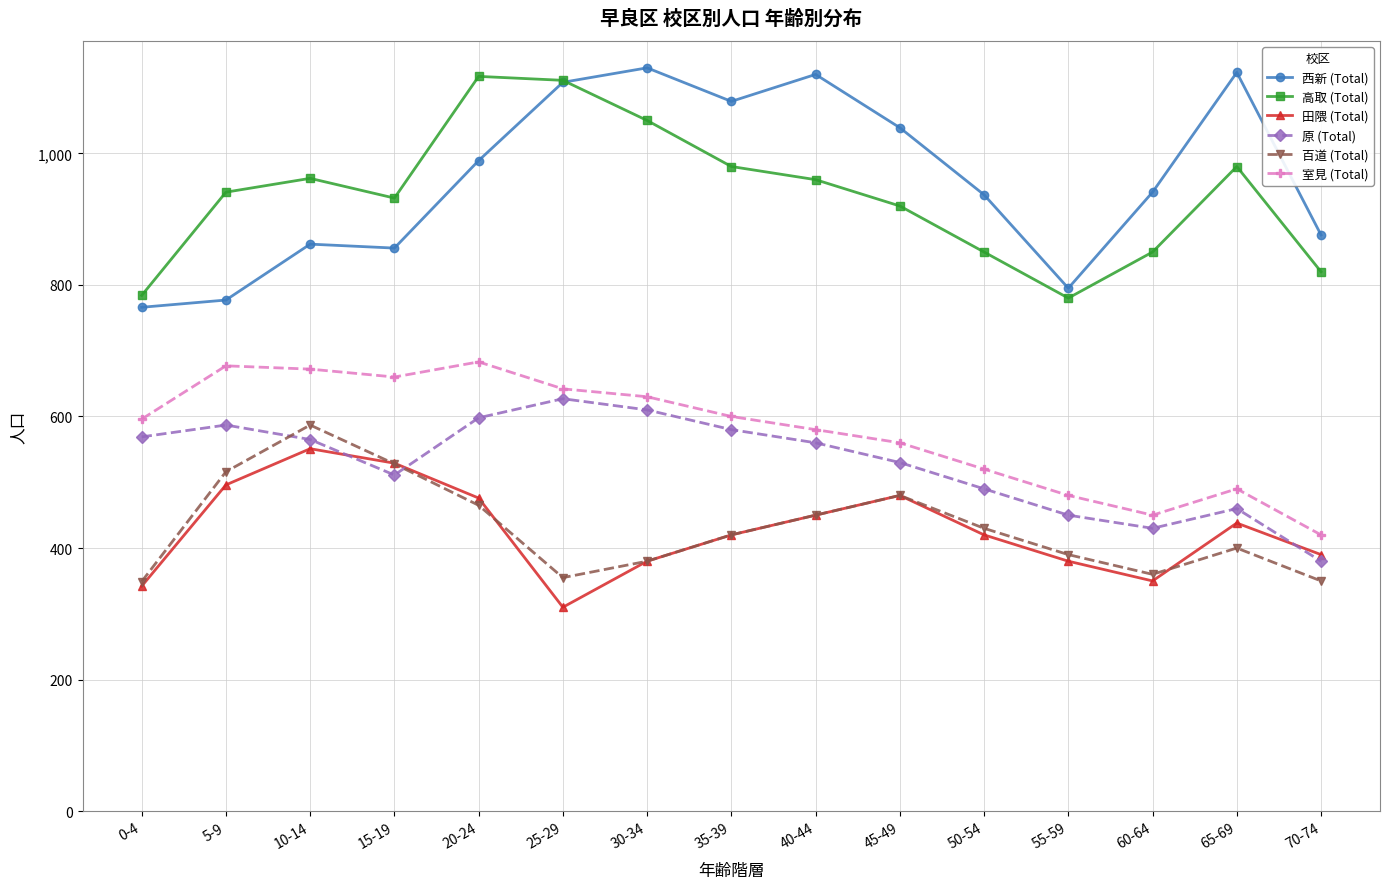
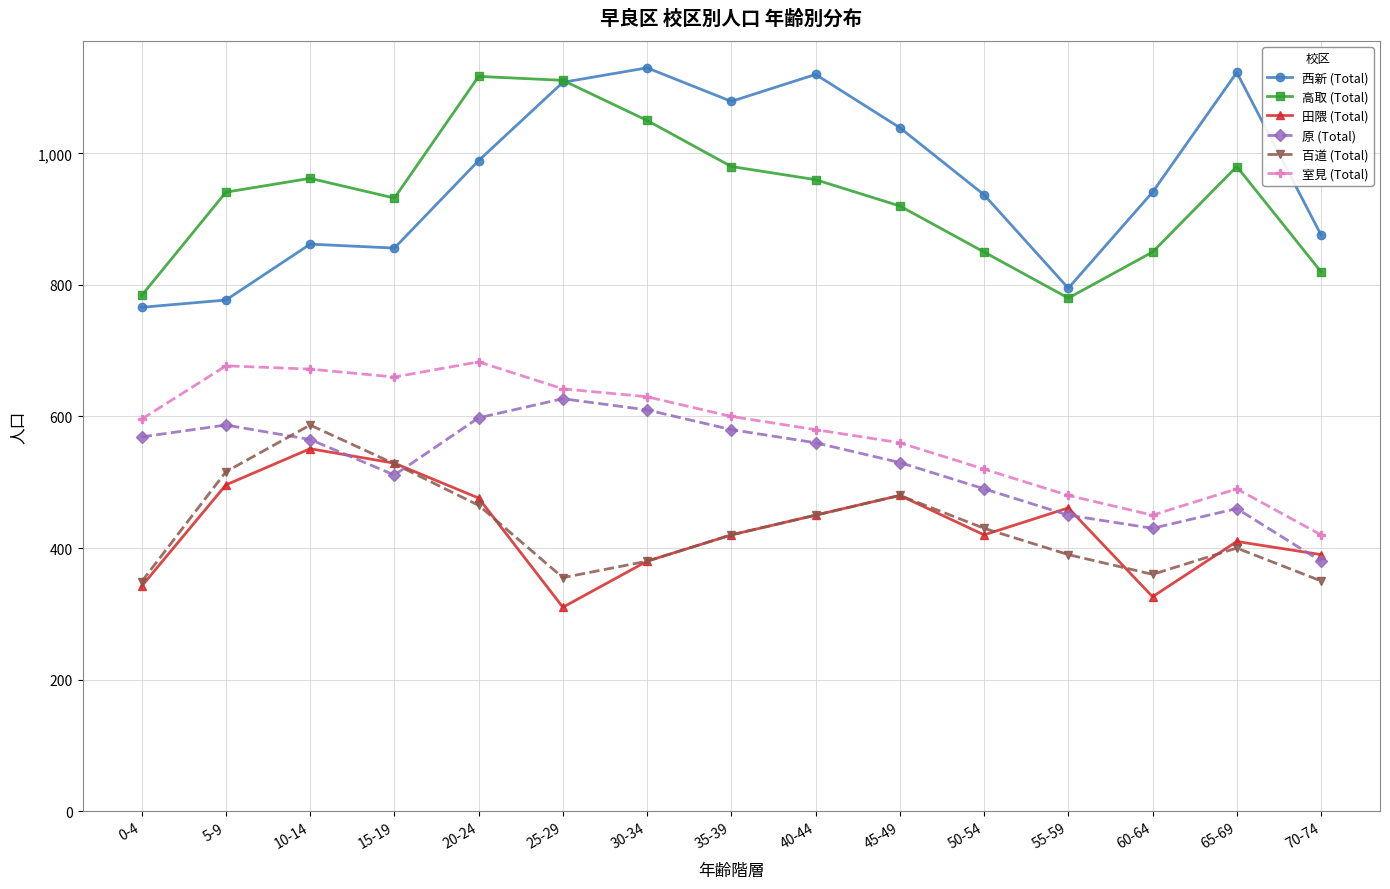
田隈 (Total), 55-59: 380 -> 460
田隈 (Total), 60-64: 350 -> 330
田隈 (Total), 65-69: 440 -> 410
